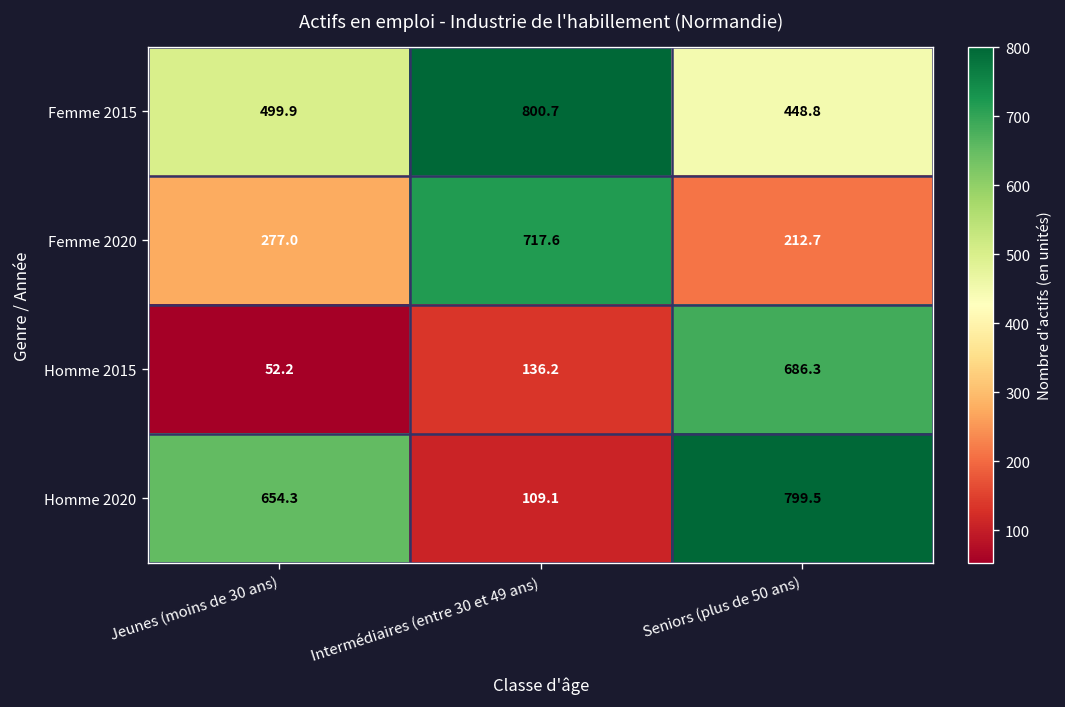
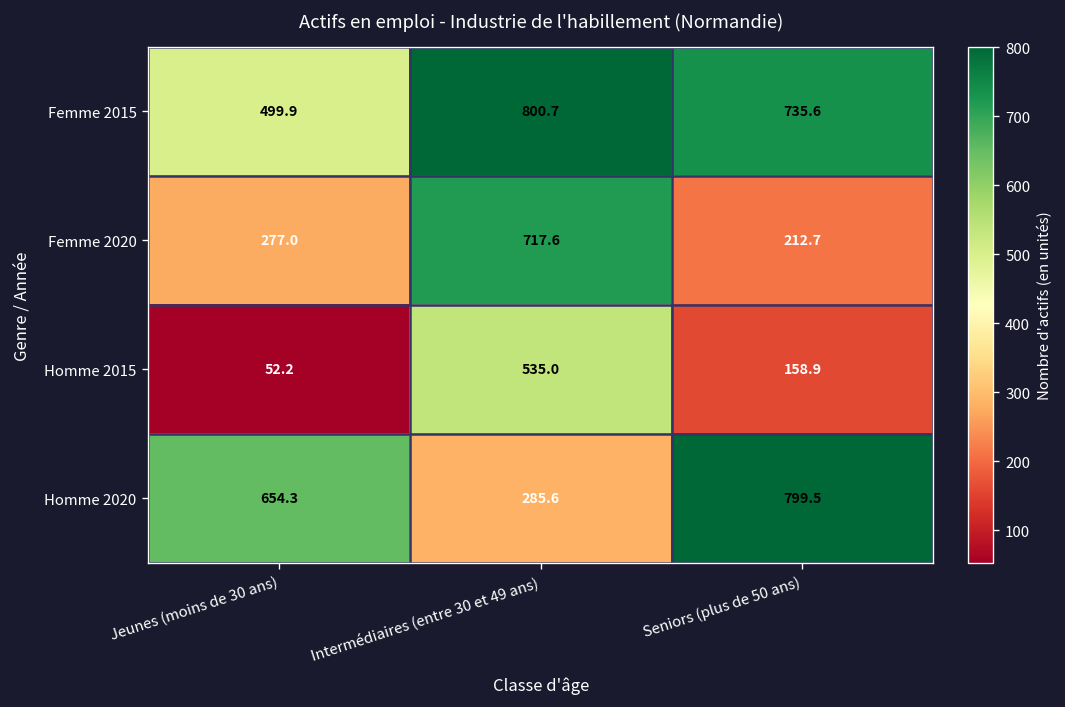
Femme 2015, Seniors (plus de 50 ans): 448.8 -> 735.6
Homme 2015, Intermédiaires (entre 30 et 49 ans): 136.2 -> 535.0
Homme 2015, Seniors (plus de 50 ans): 686.3 -> 158.9
Homme 2020, Intermédiaires (entre 30 et 49 ans): 109.1 -> 285.6
